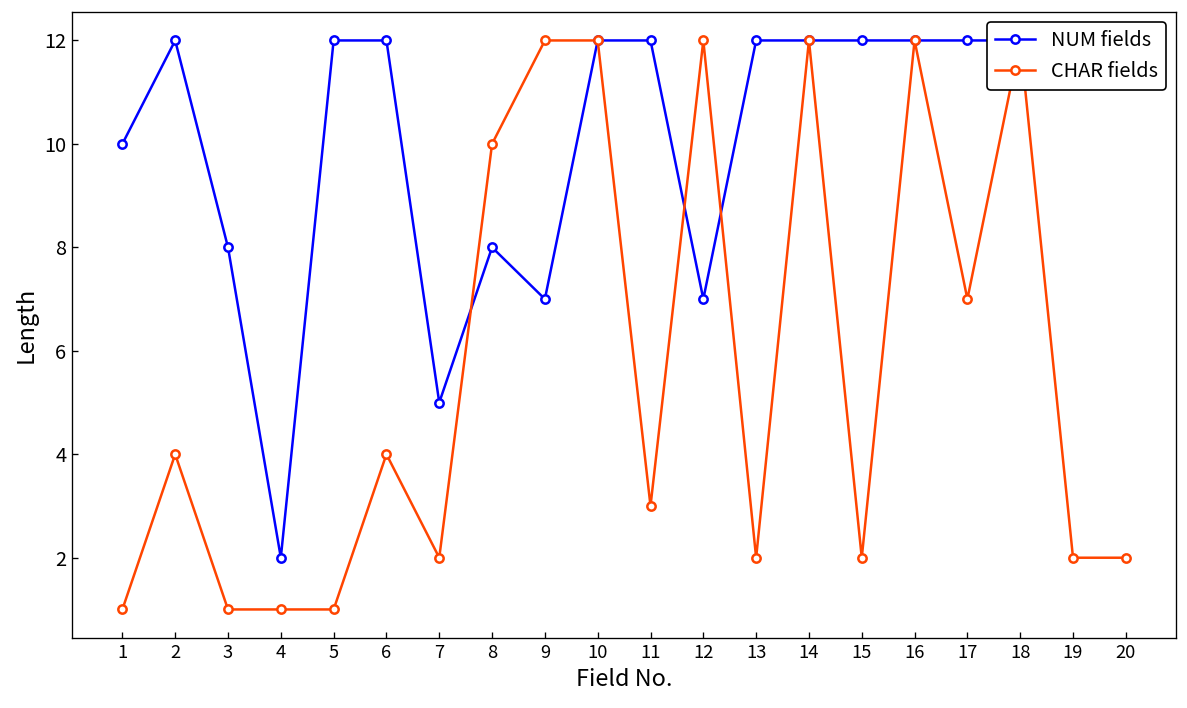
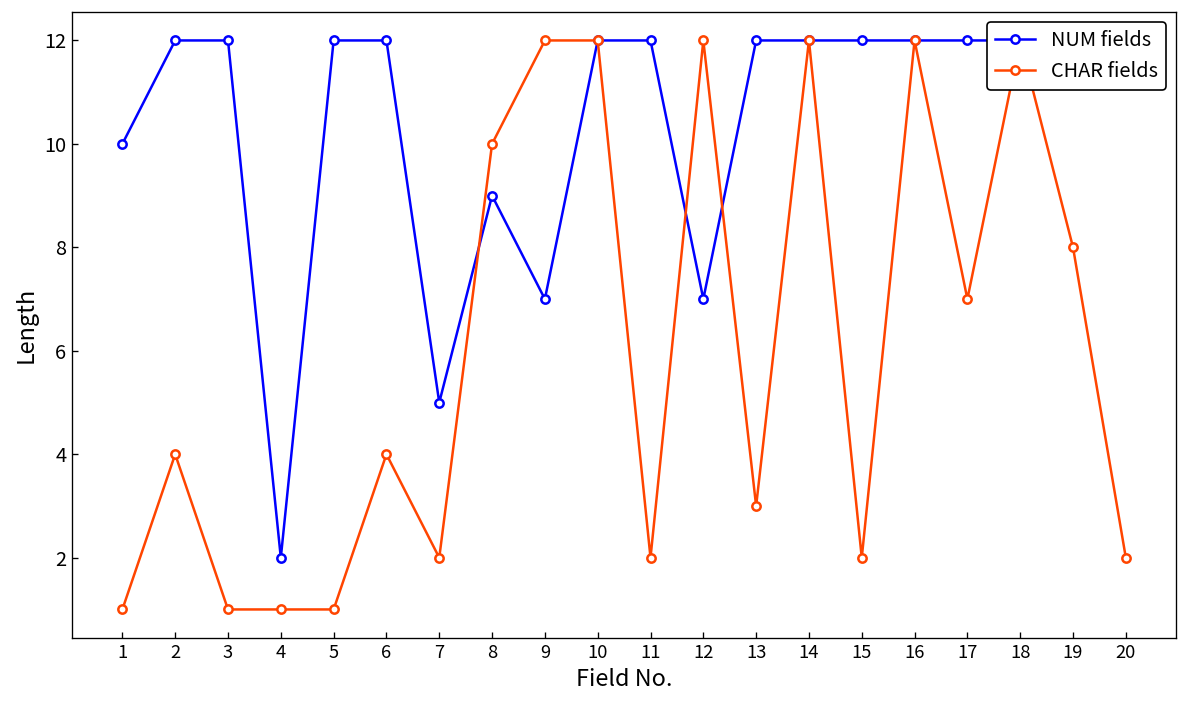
NUM fields, 3: 8 -> 12
NUM fields, 8: 8 -> 9
CHAR fields, 11: 3 -> 2
CHAR fields, 13: 2 -> 3
CHAR fields, 19: 2 -> 8
